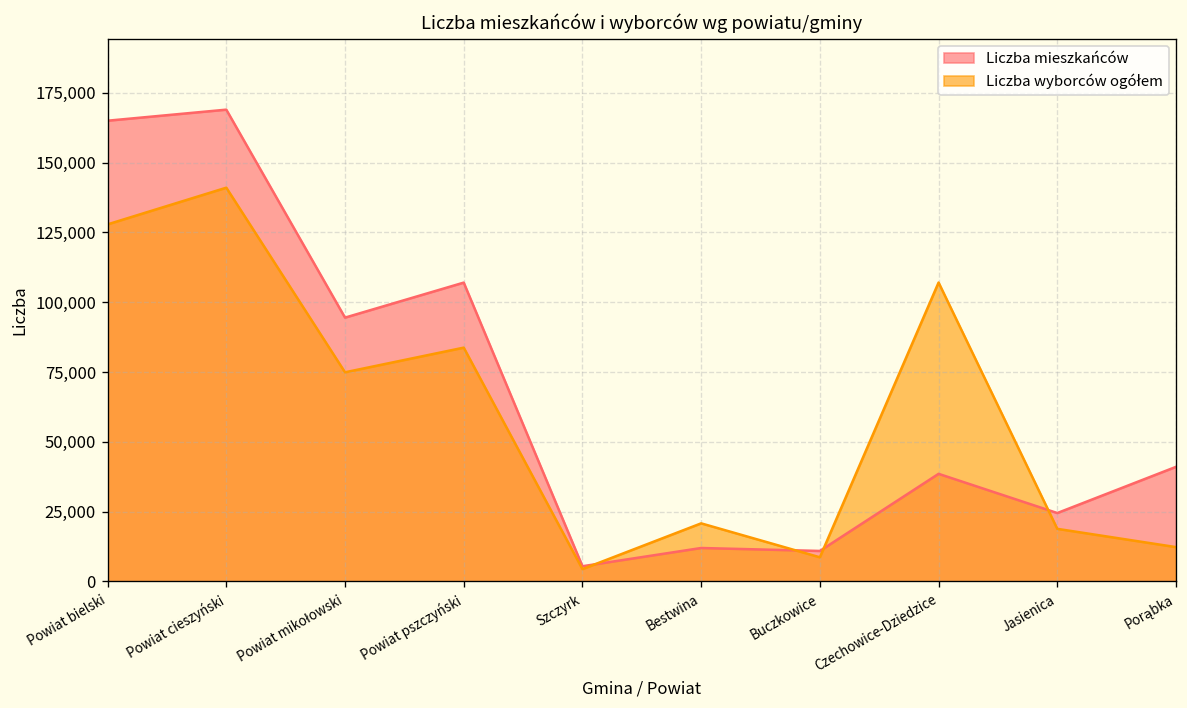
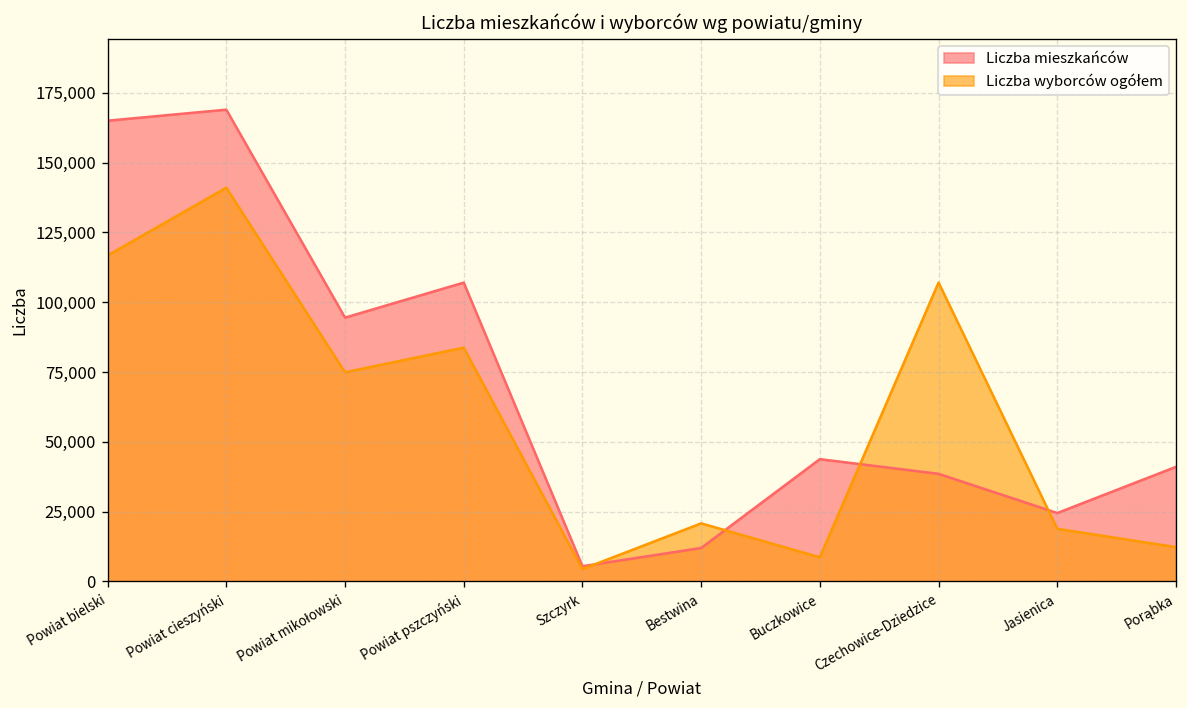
Liczba wyborców ogółem, Powiat bielski: 128,000 -> 117,000
Liczba mieszkańców, Buczkowice: 11,000 -> 44,000
